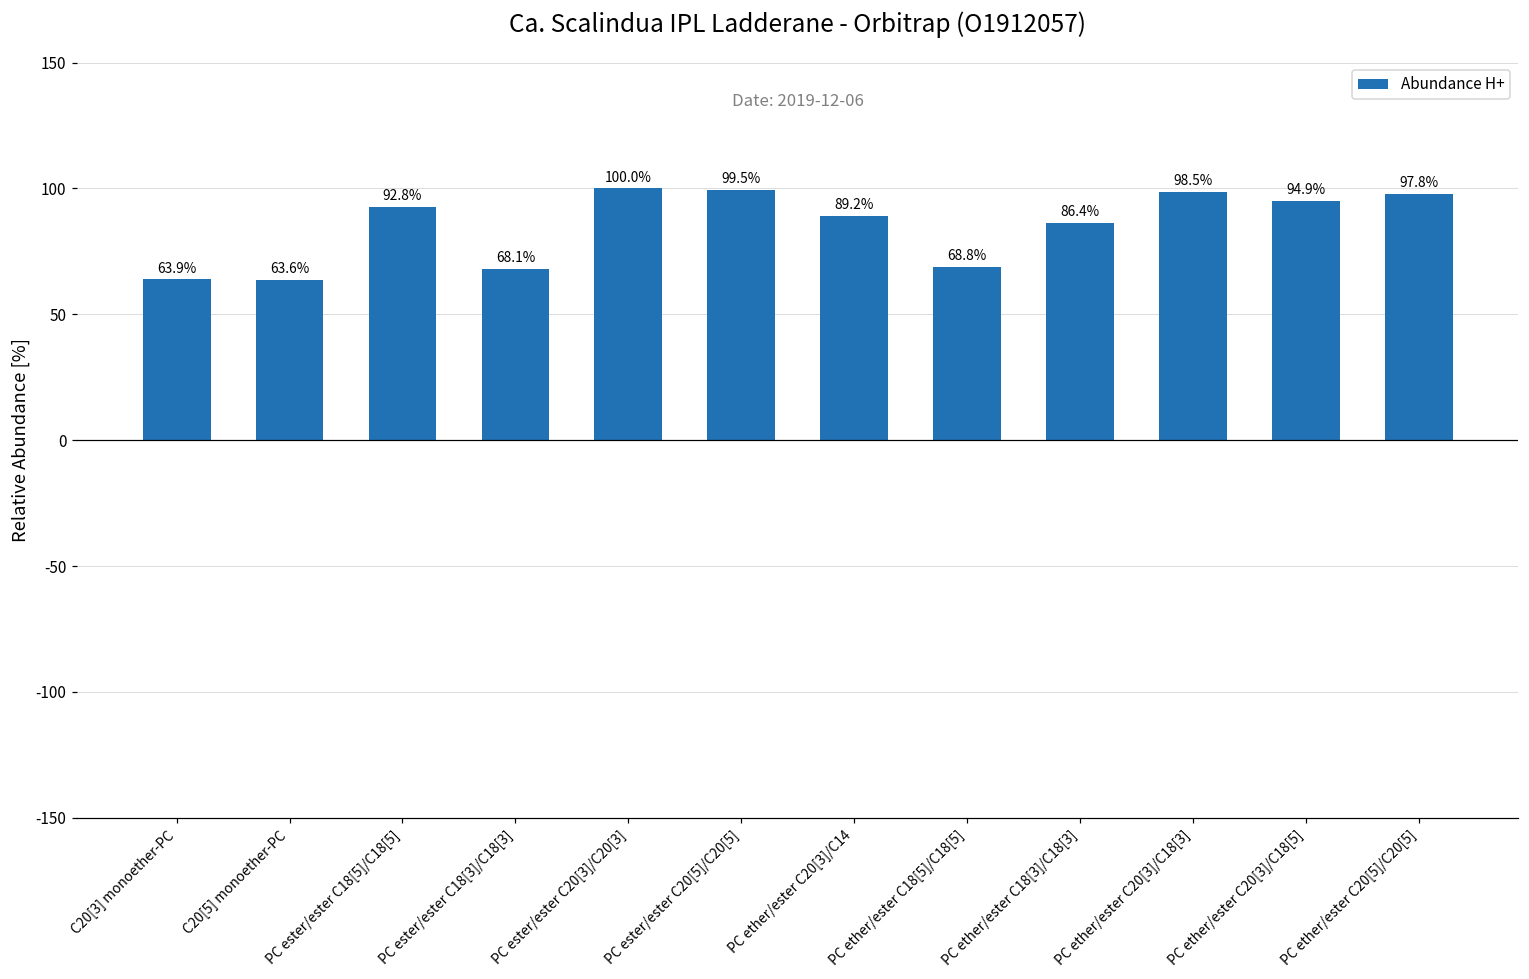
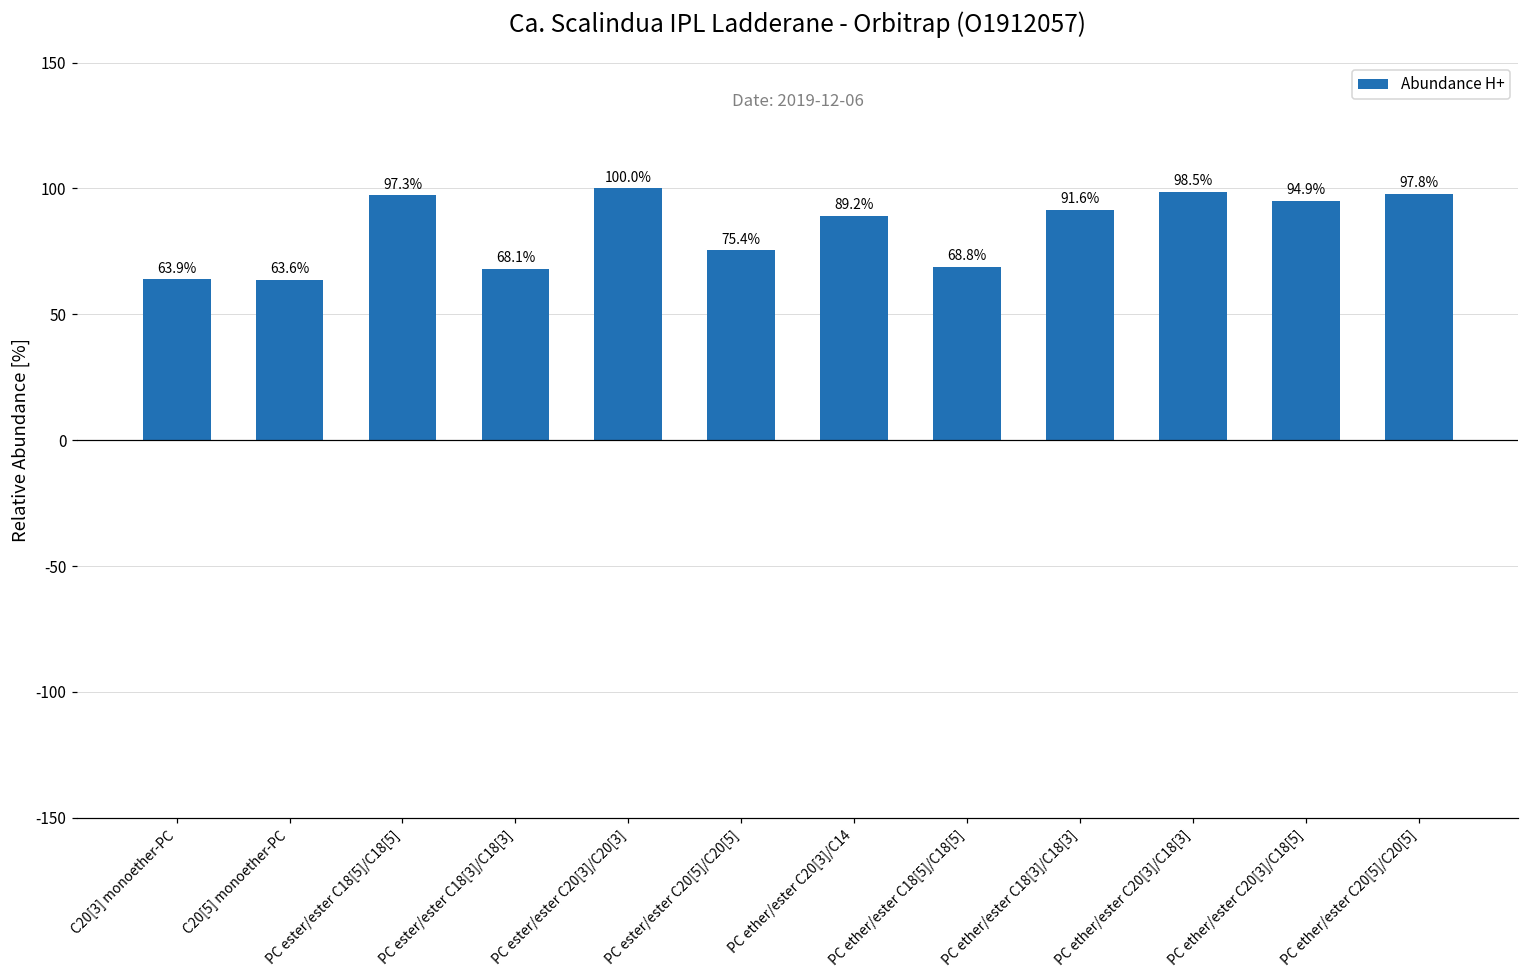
PC ester/ester C18[5]/C18[5]: 92.8% -> 97.3%
PC ester/ester C20[5]/C20[5]: 99.5% -> 75.4%
PC ether/ester C18[3]/C18[3]: 86.4% -> 91.6%
